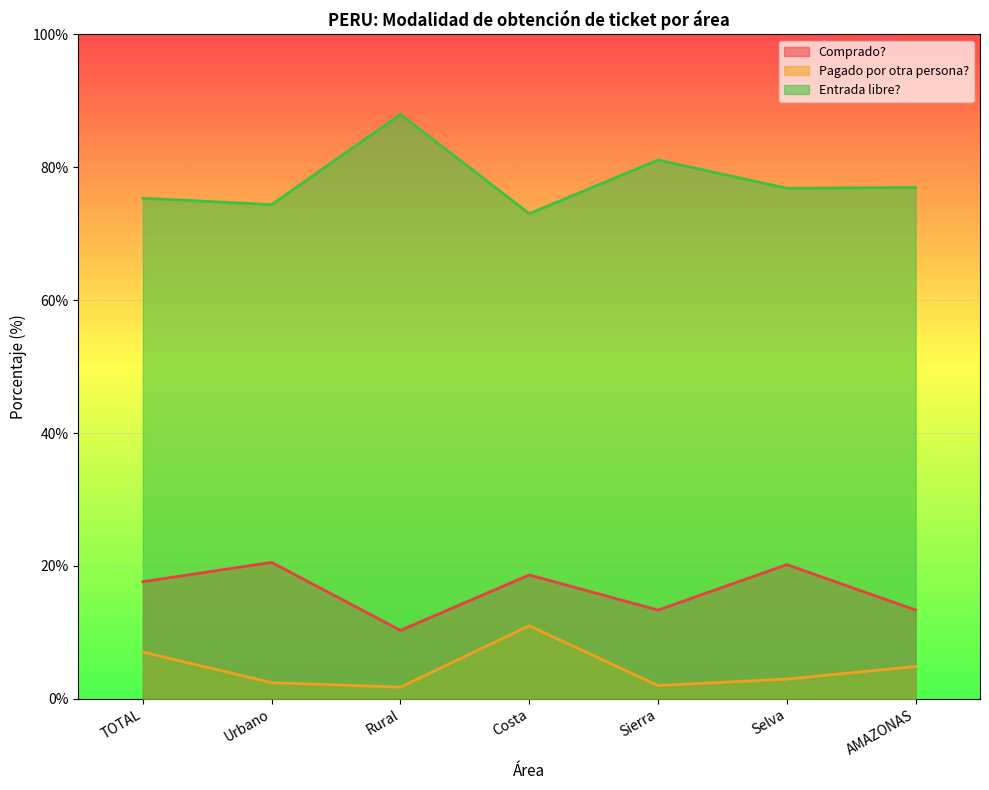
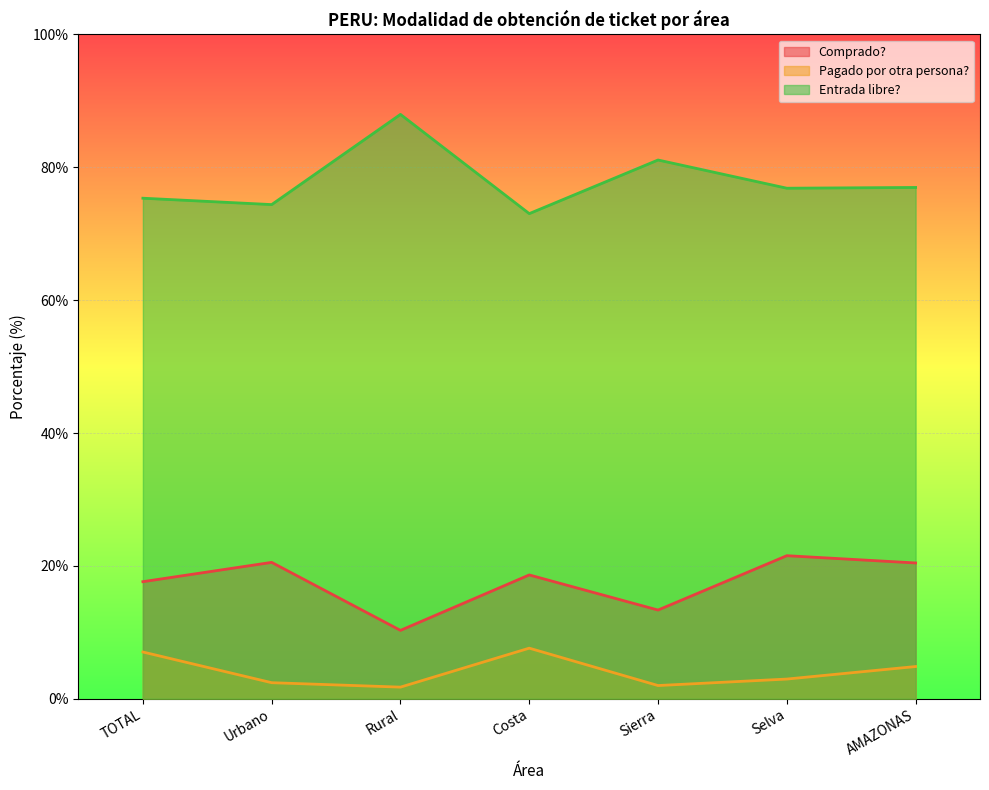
Pagado por otra persona?, Costa: 11% -> 8%
Comprado?, Selva: 20% -> 22%
Comprado?, AMAZONAS: 13% -> 20%
